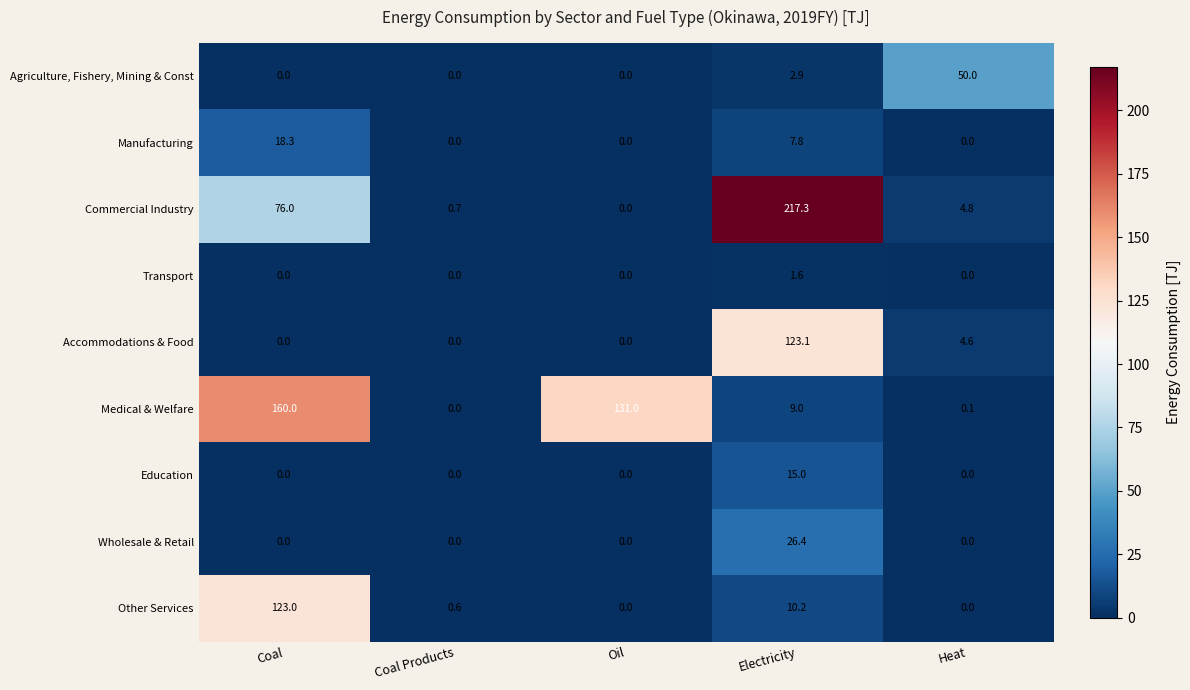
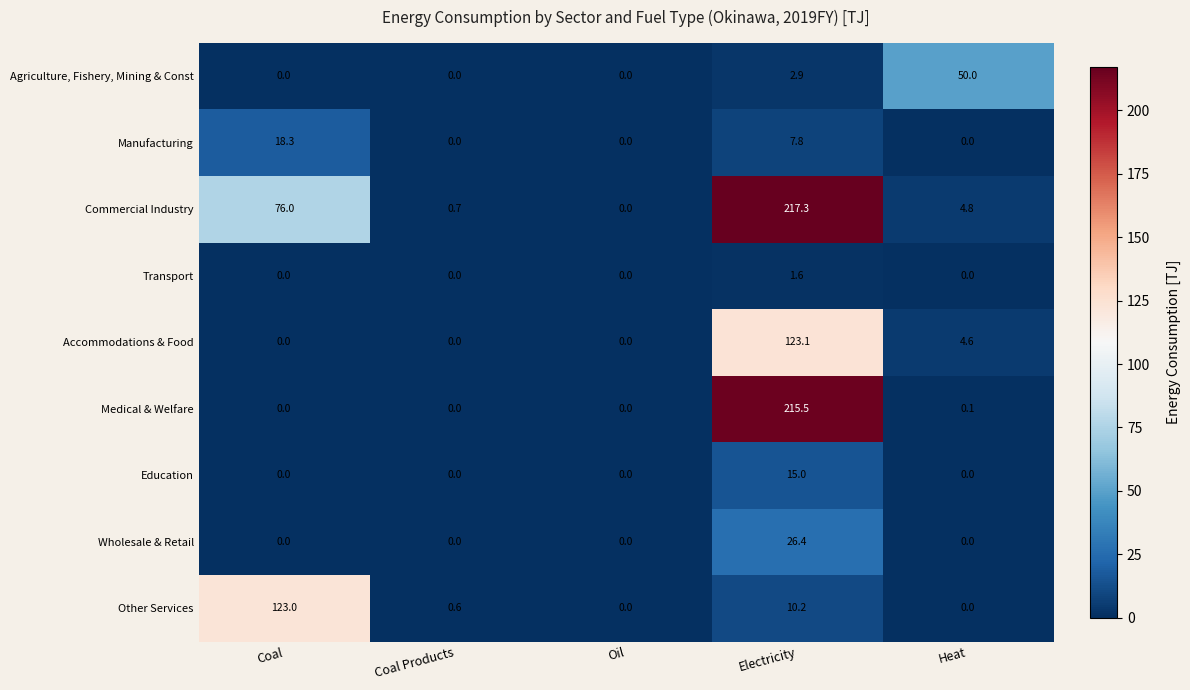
Medical & Welfare, Coal: 160.0 -> 0.0
Medical & Welfare, Oil: 131.0 -> 0.0
Medical & Welfare, Electricity: 9.0 -> 215.5
